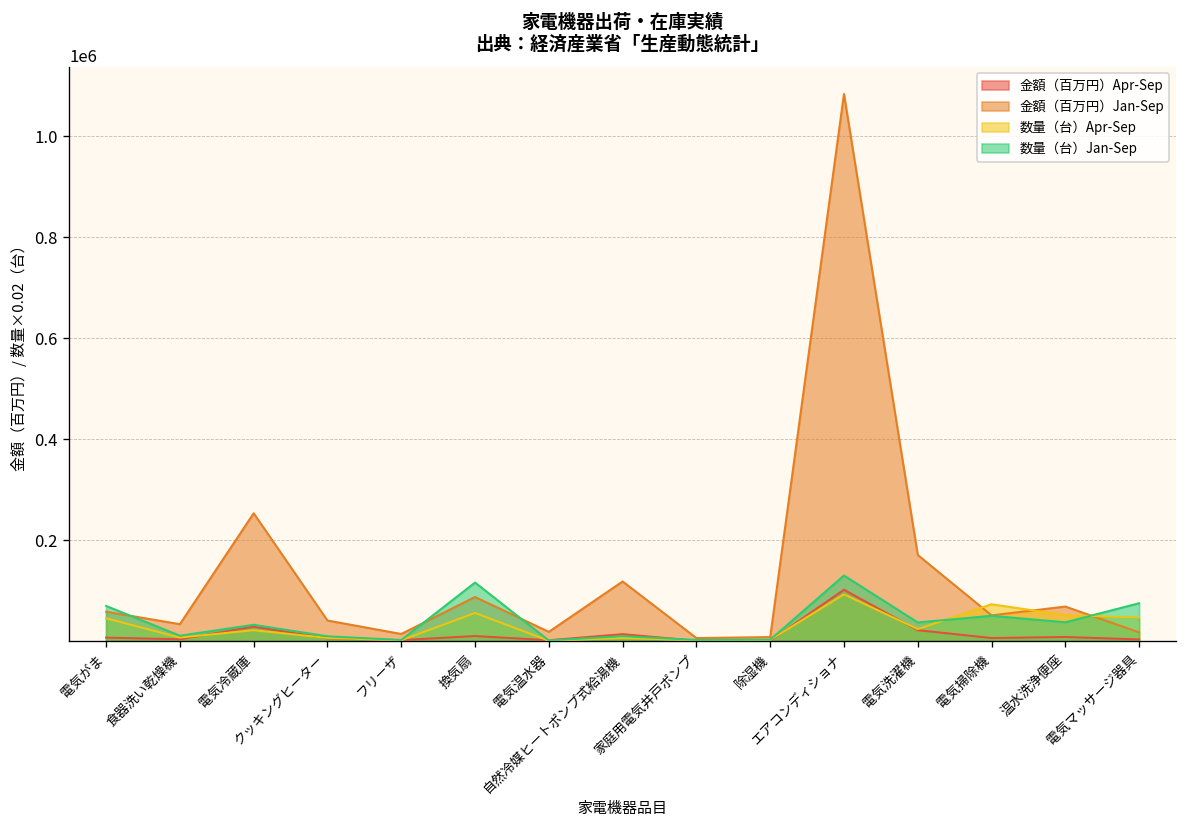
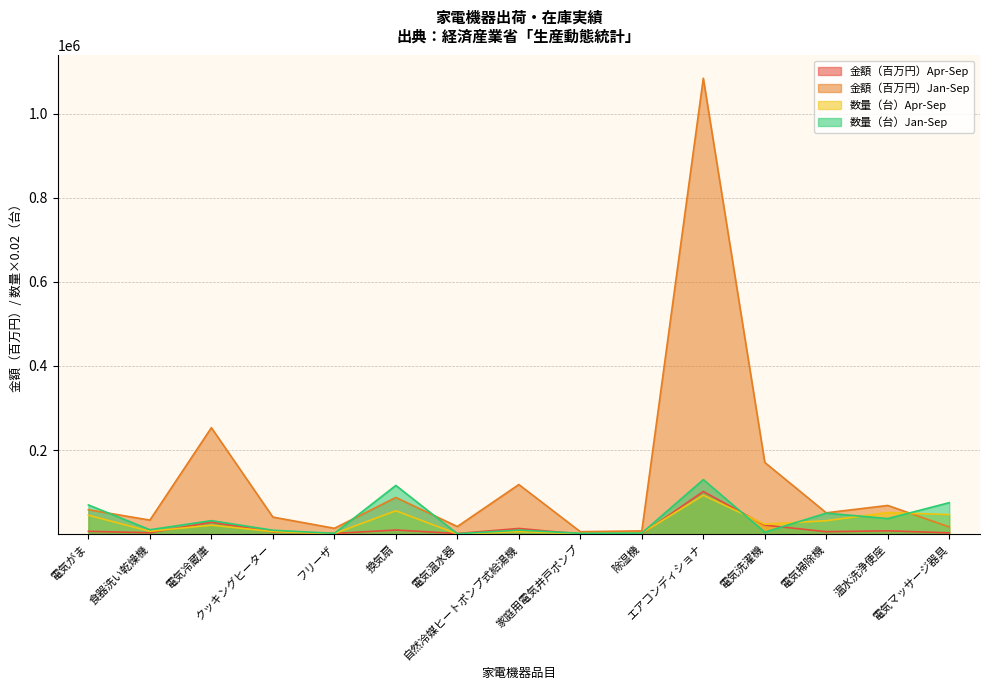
数量（台）Jan-Sep, 電気洗濯機: 40000 -> 0
数量（台）Apr-Sep, 電気掃除機: 70000 -> 30000
